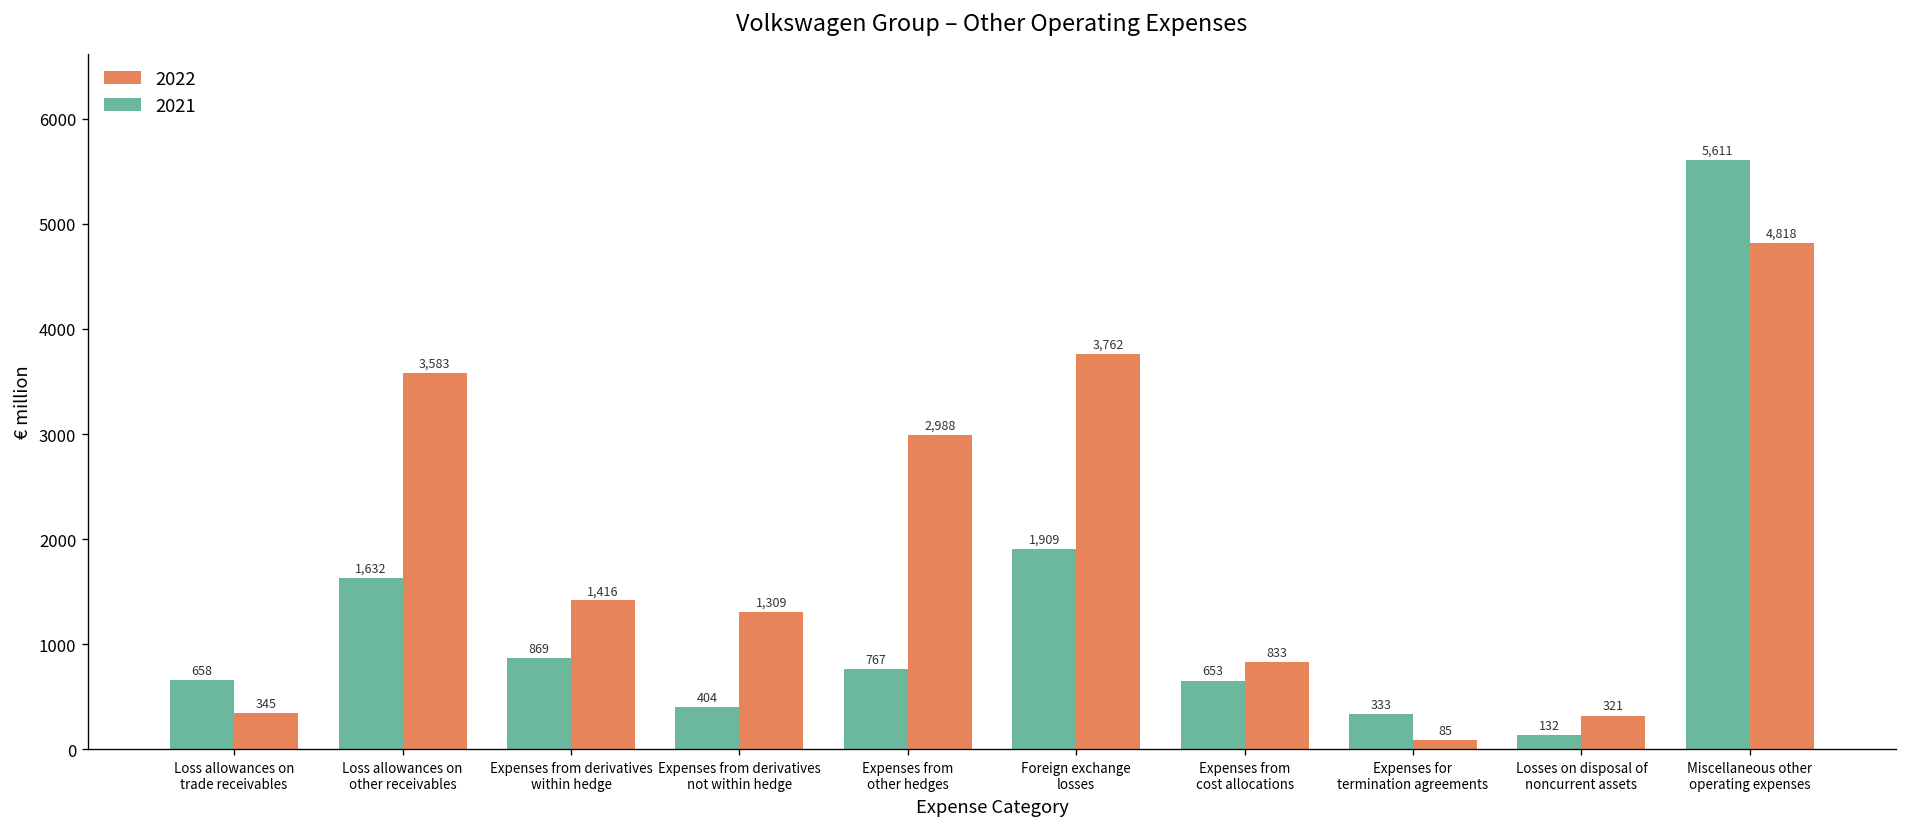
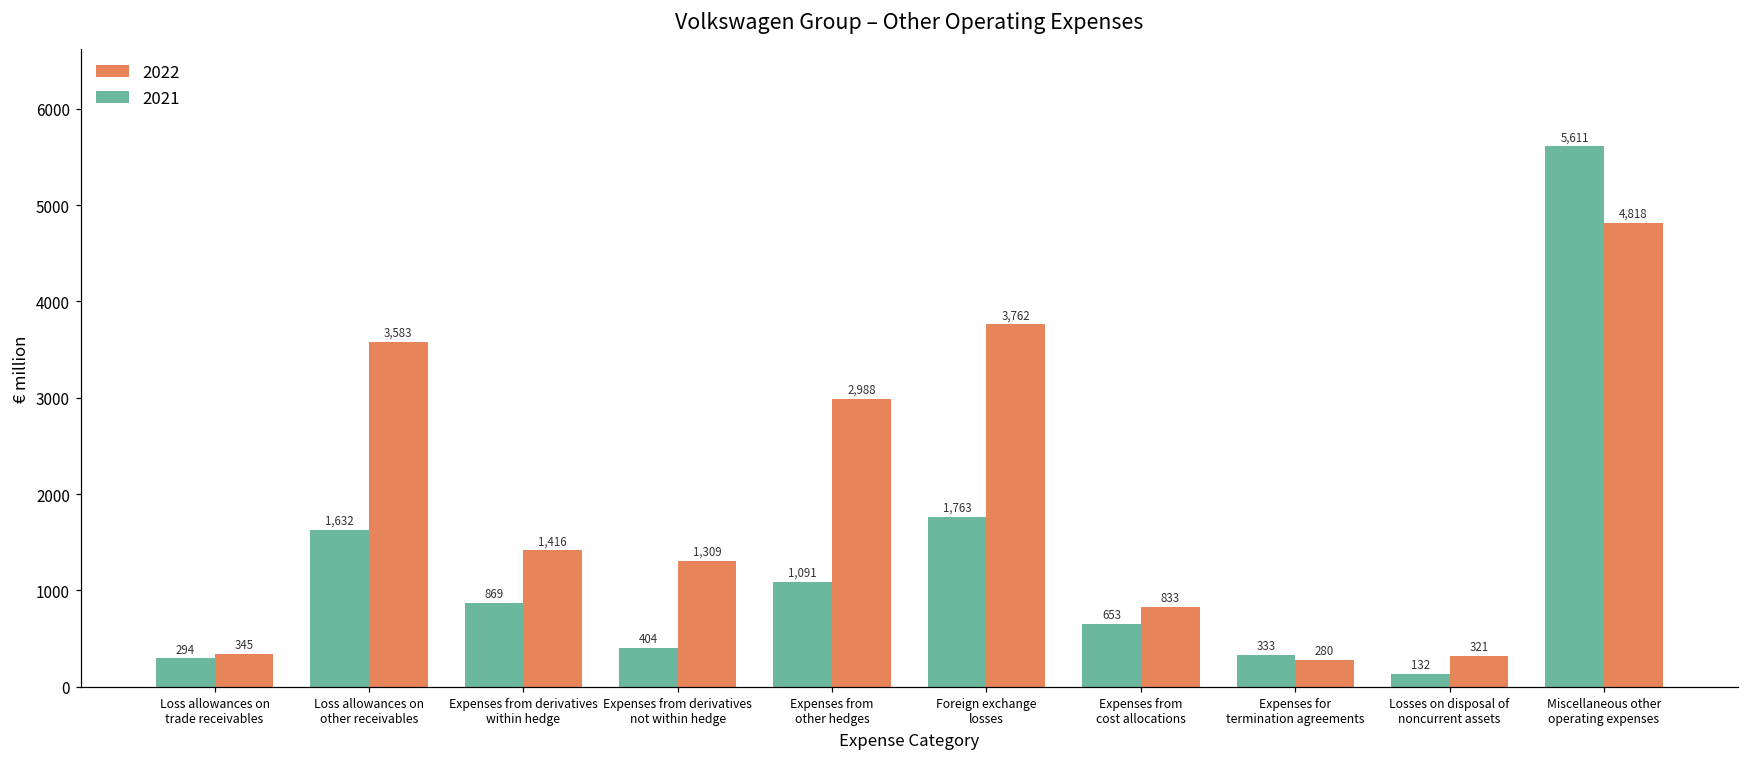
2021, Loss allowances on trade receivables: 658 -> 294
2021, Expenses from other hedges: 767 -> 1,091
2021, Foreign exchange losses: 1,909 -> 1,763
2022, Expenses for termination agreements: 85 -> 280
